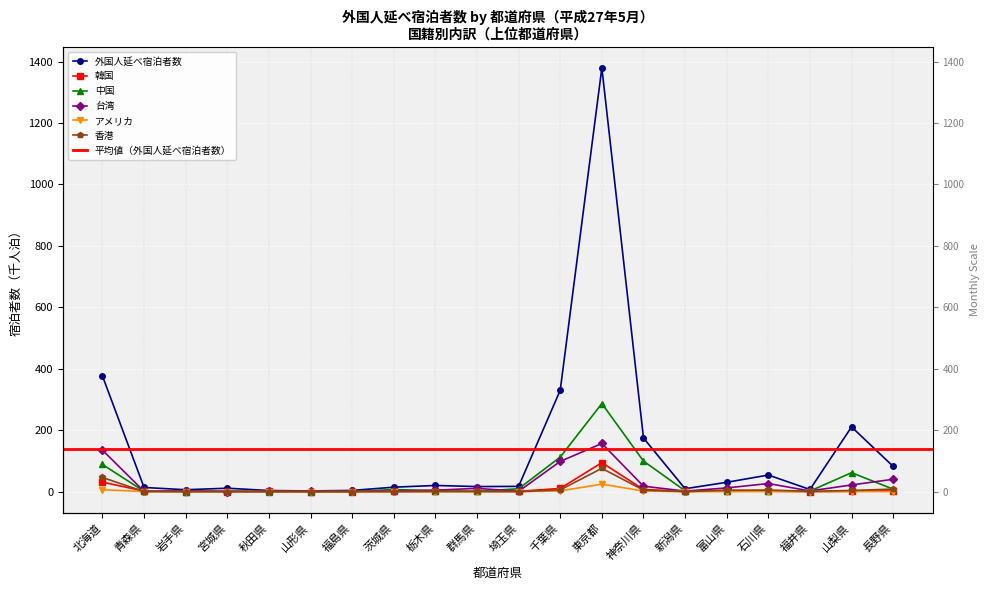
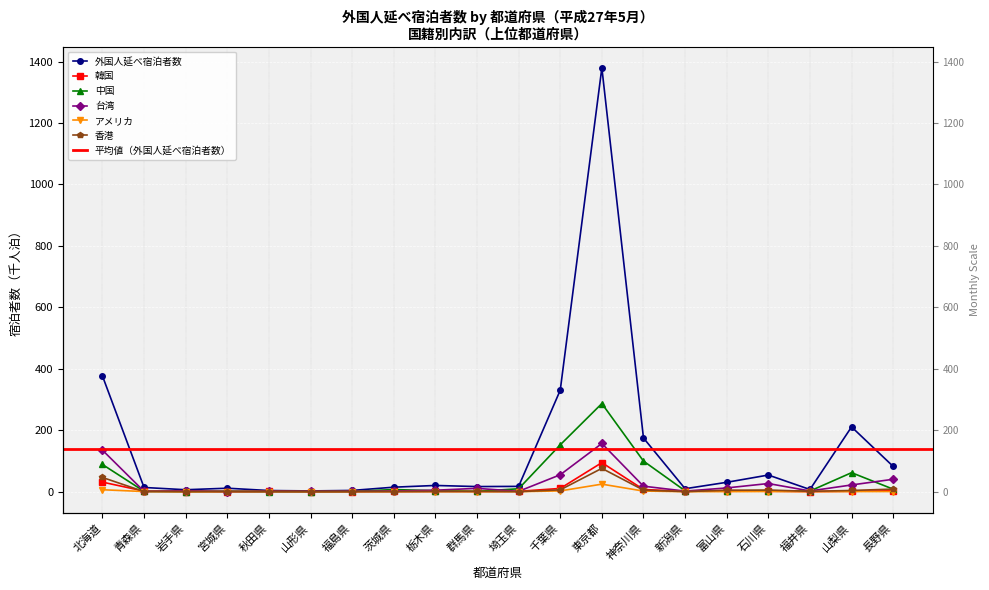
中国, 千葉県: 110 -> 150
台湾, 千葉県: 100 -> 60
